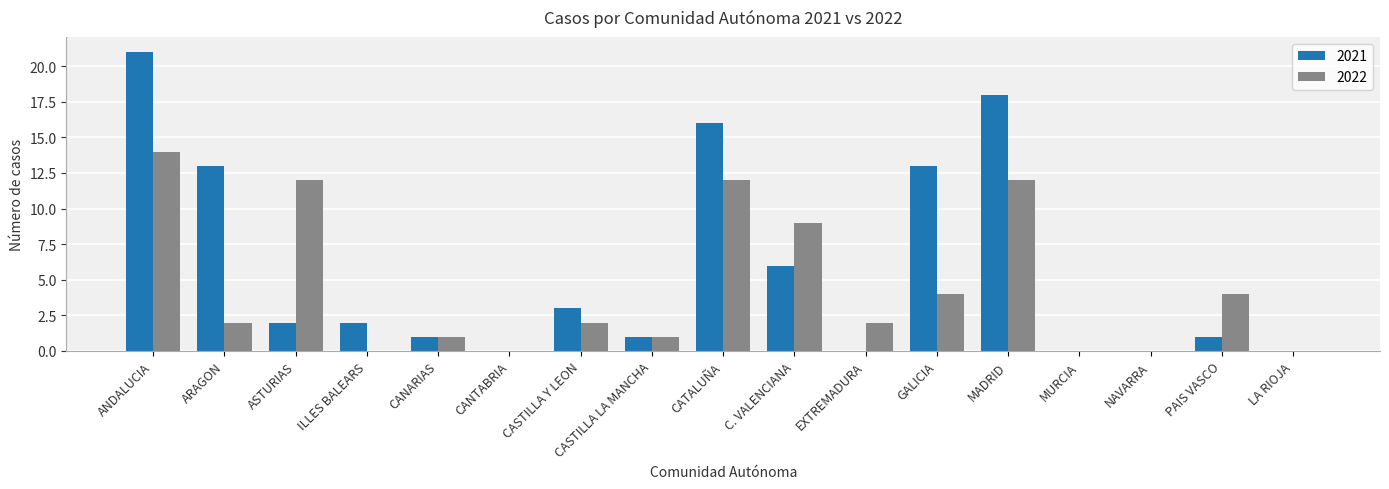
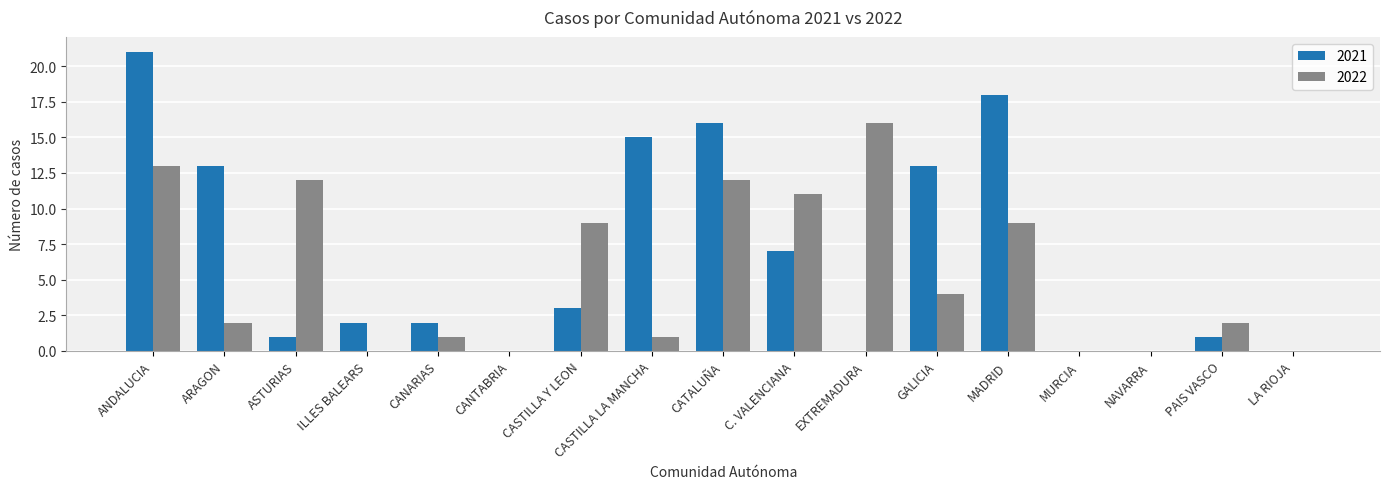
2022, ANDALUCIA: 14 -> 13
2021, ASTURIAS: 2 -> 1
2021, CANARIAS: 1 -> 2
2022, CASTILLA Y LEON: 2 -> 9
2021, CASTILLA LA MANCHA: 1 -> 15
2021, C. VALENCIANA: 6 -> 7
2022, C. VALENCIANA: 9 -> 11
2022, EXTREMADURA: 2 -> 16
2022, MADRID: 12 -> 9
2022, PAIS VASCO: 4 -> 2
